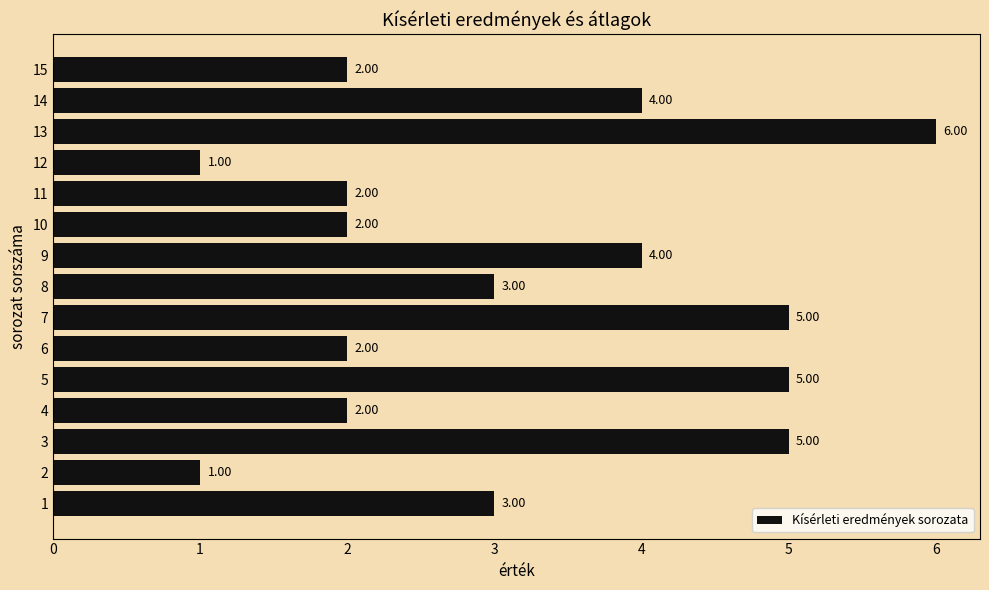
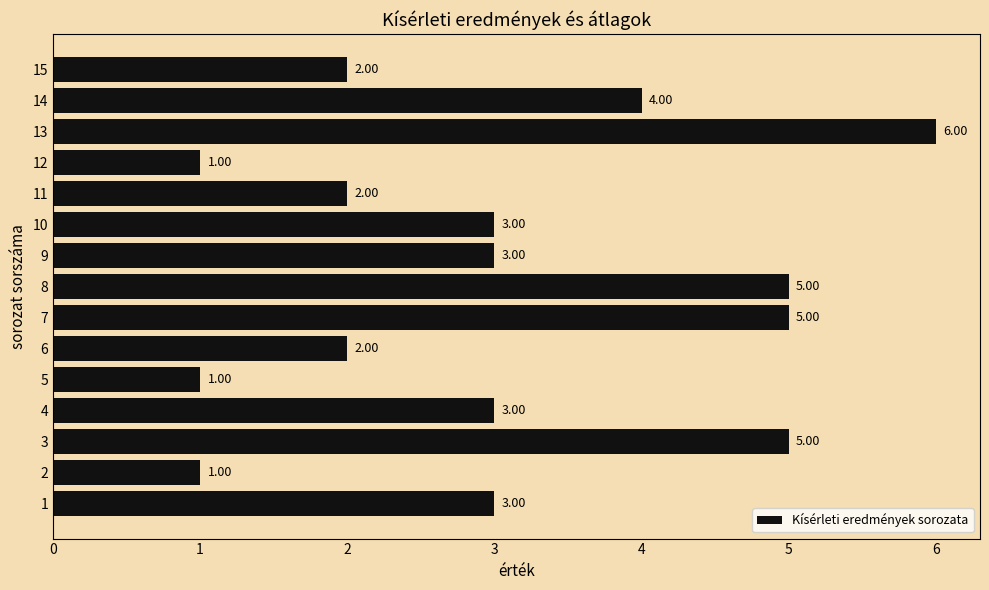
10: 2.00 -> 3.00
9: 4.00 -> 3.00
8: 3.00 -> 5.00
5: 5.00 -> 1.00
4: 2.00 -> 3.00
